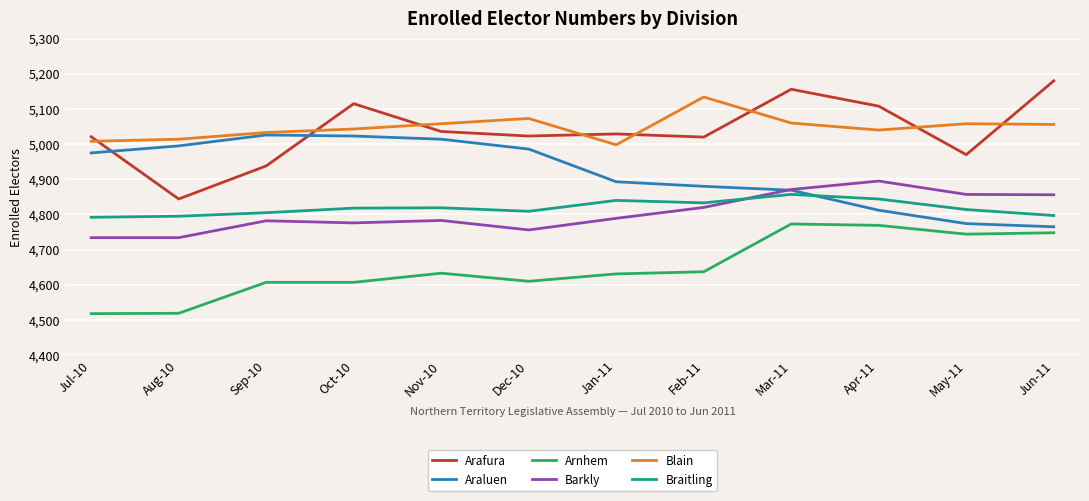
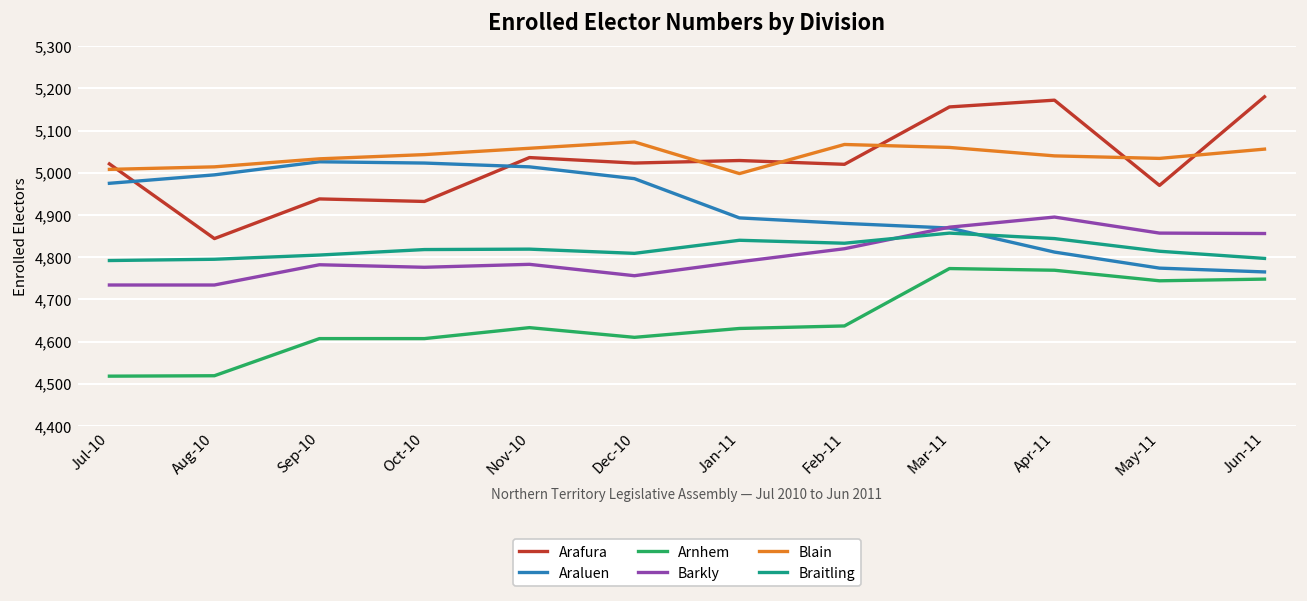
Arafura, Oct-10: 5,120 -> 4,930
Blain, Feb-11: 5,130 -> 5,070
Arafura, Apr-11: 5,110 -> 5,170
Blain, May-11: 5,060 -> 5,030
